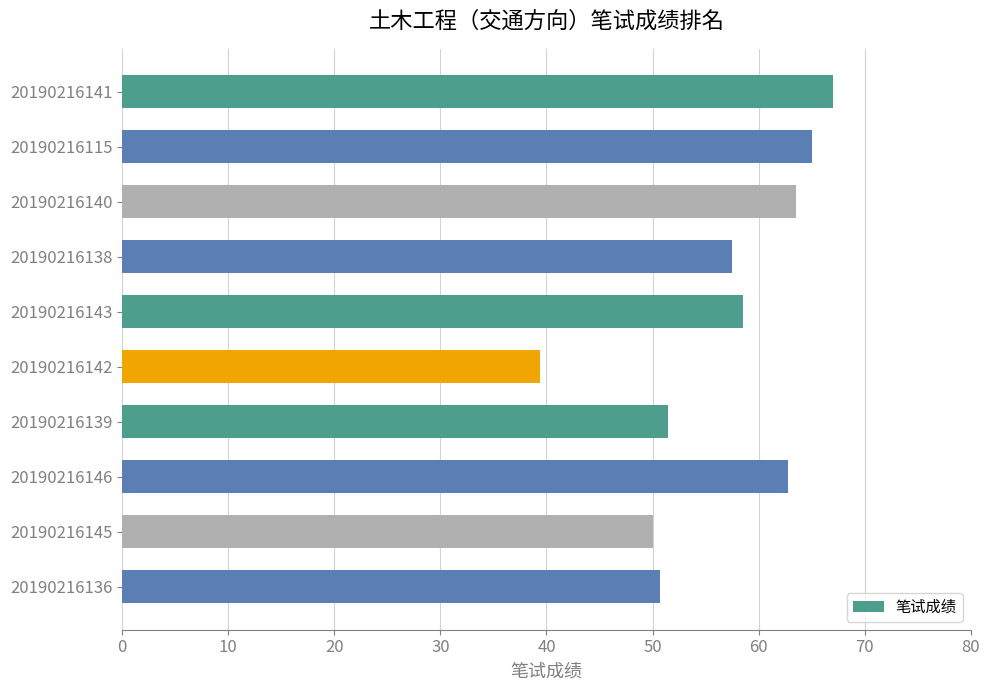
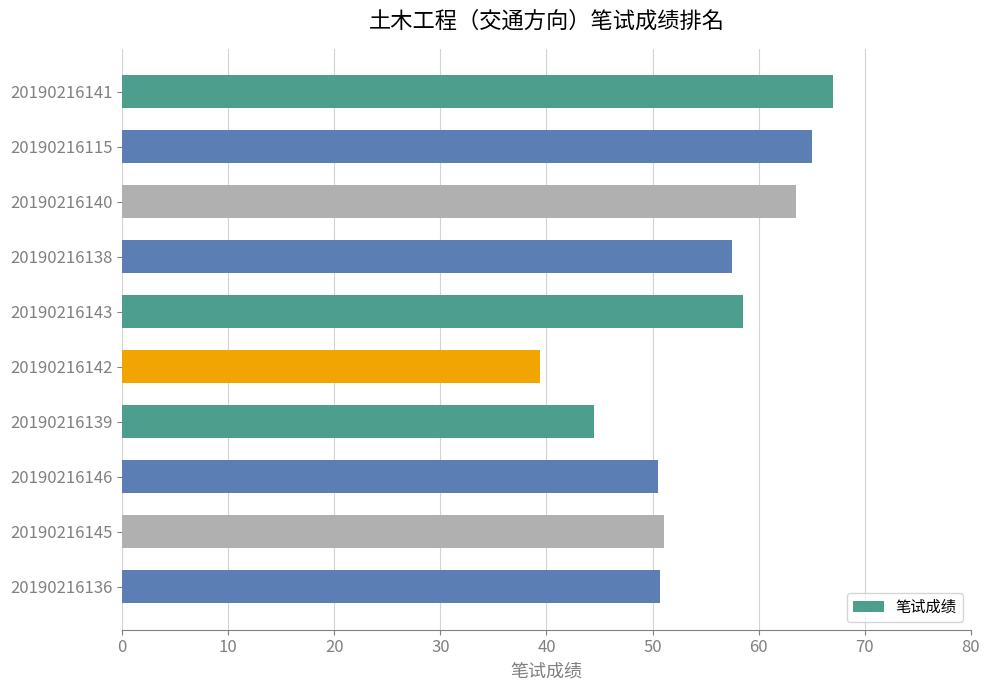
20190216139: 51.5 -> 44.5
20190216146: 62.8 -> 50.5
20190216145: 50.0 -> 51.1
